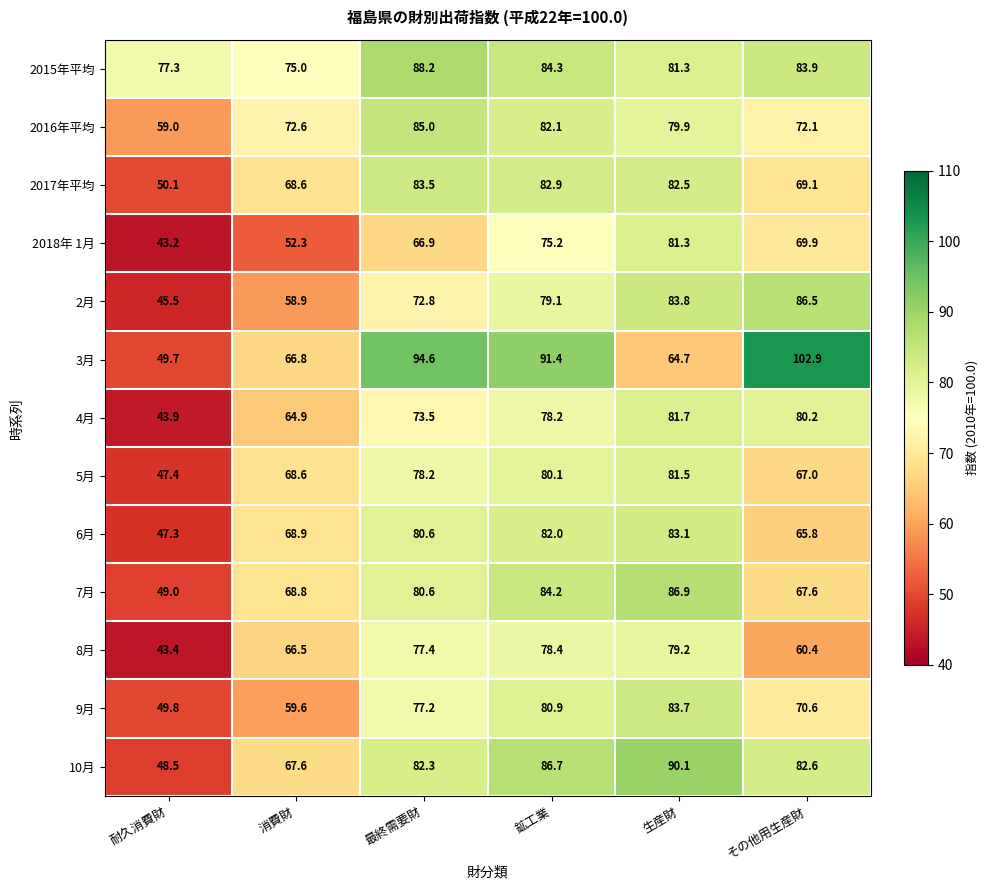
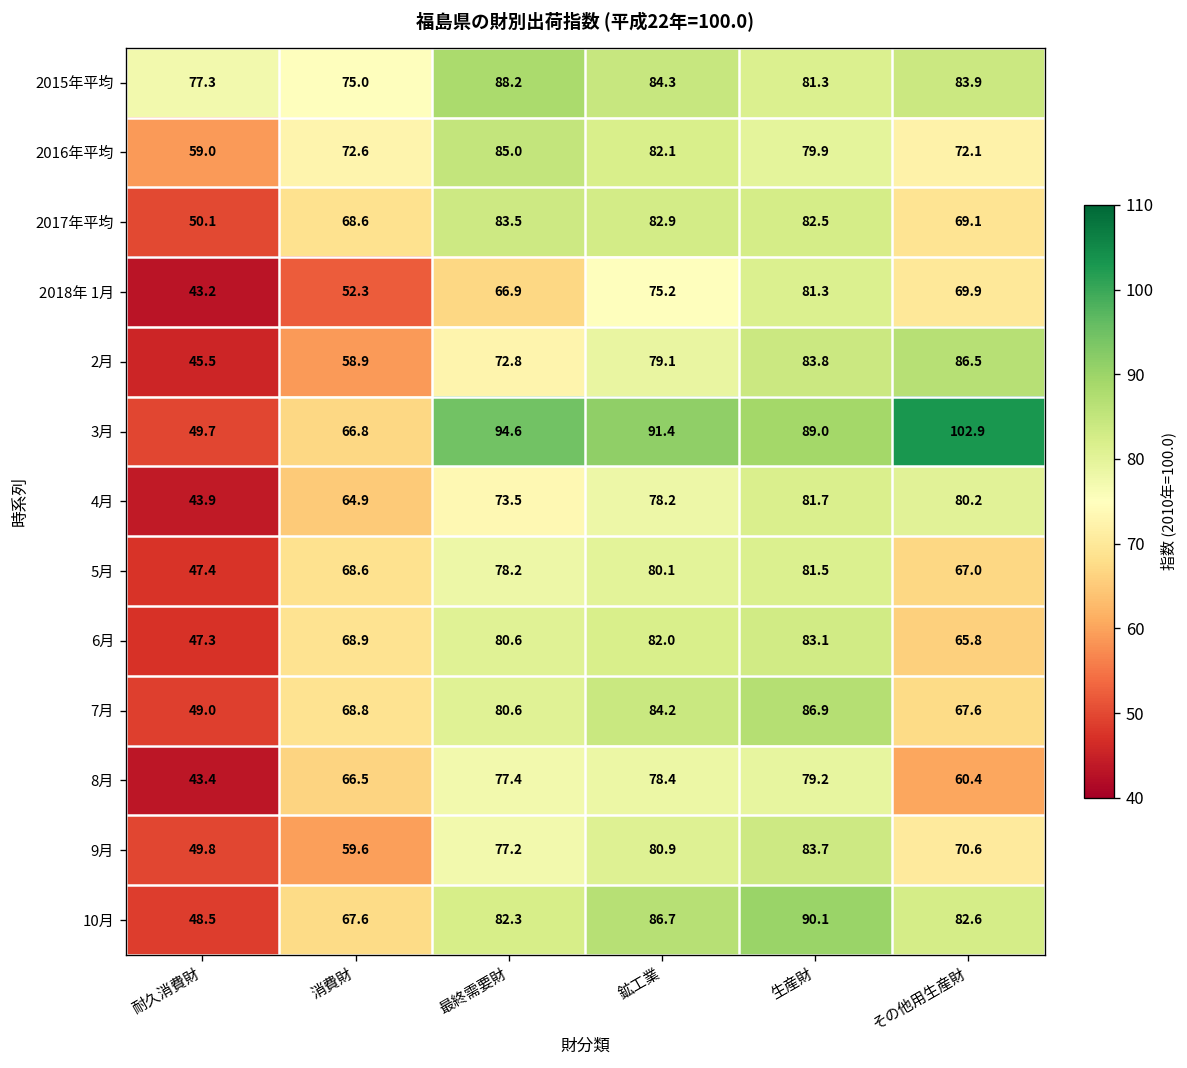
3月, 生産財: 64.7 -> 89.0
